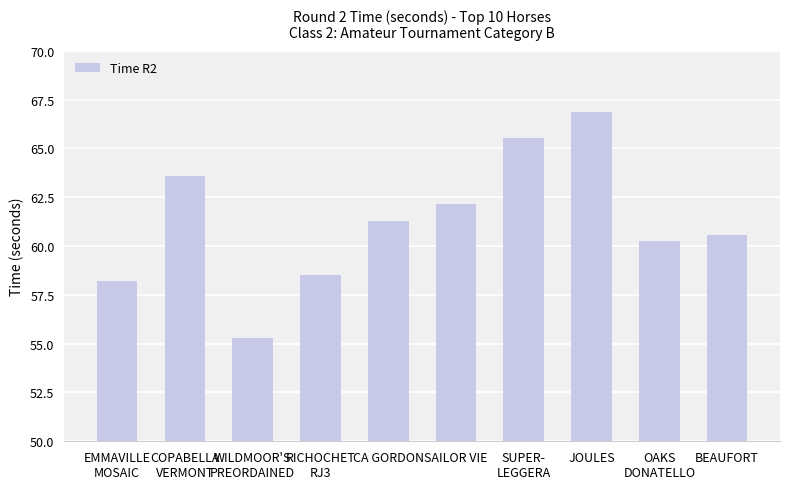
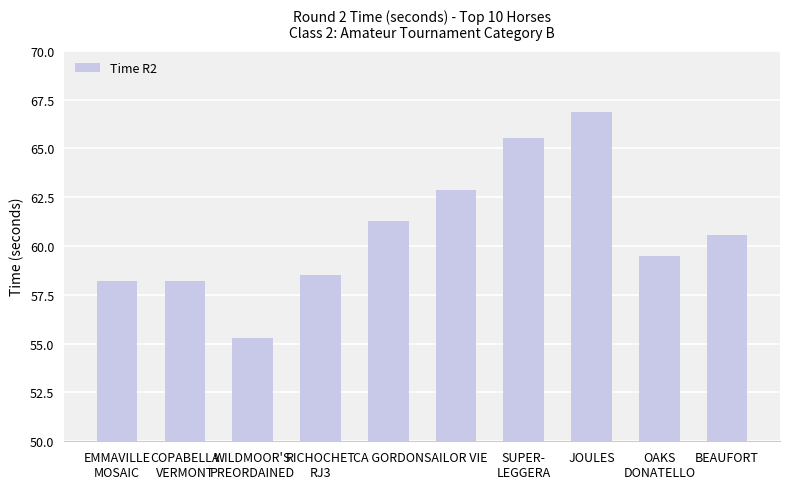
COPABELLA VERMONT: 63.6 -> 58.2
SAILOR VIE: 62.1 -> 62.9
OAKS DONATELLO: 60.2 -> 59.5
